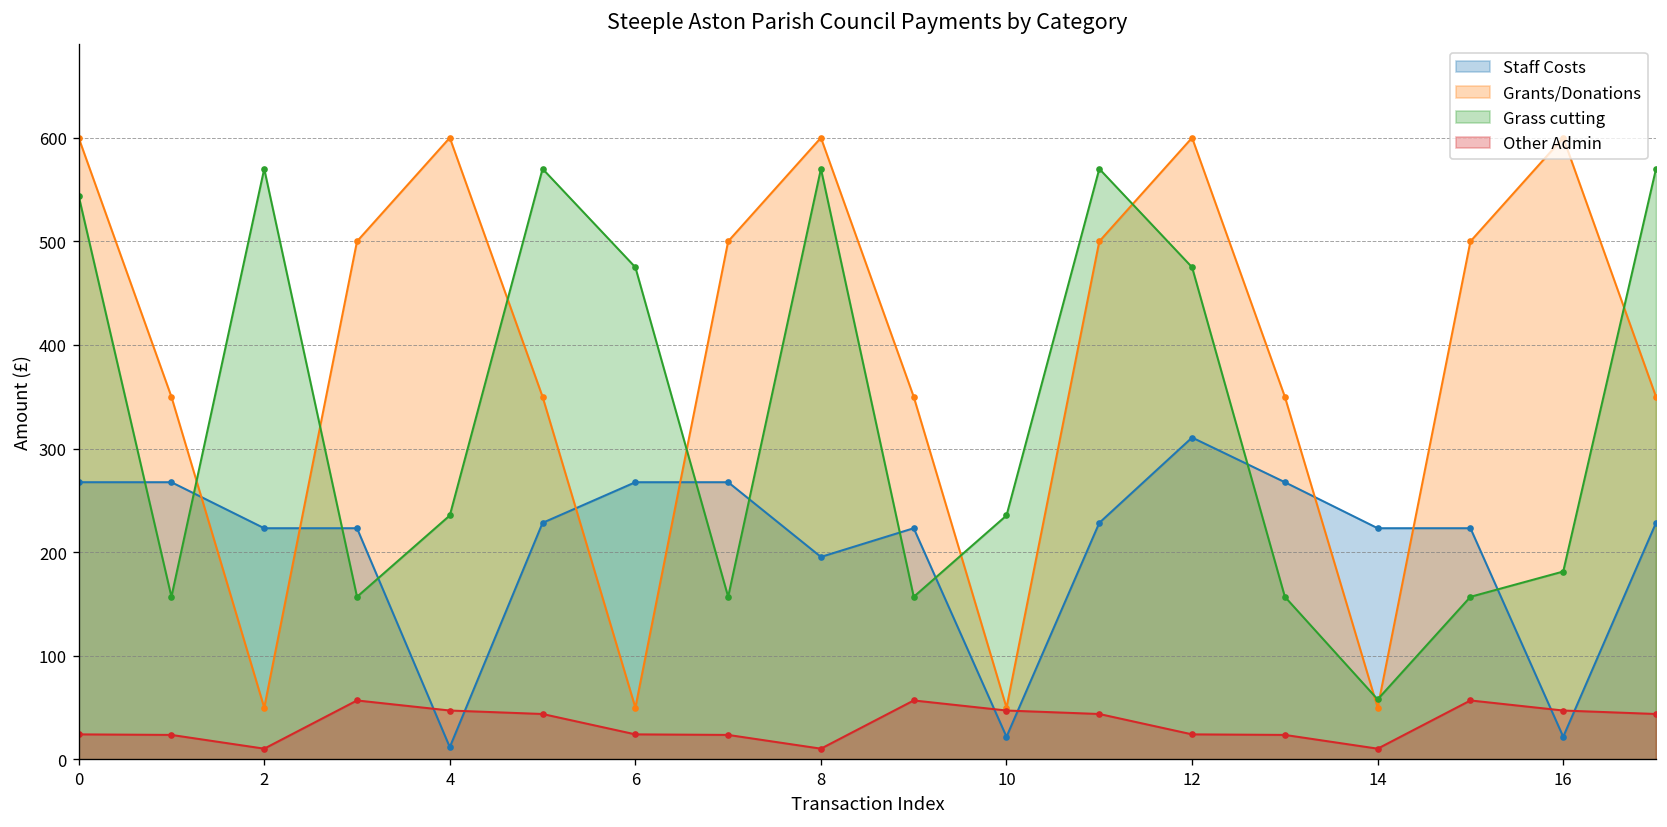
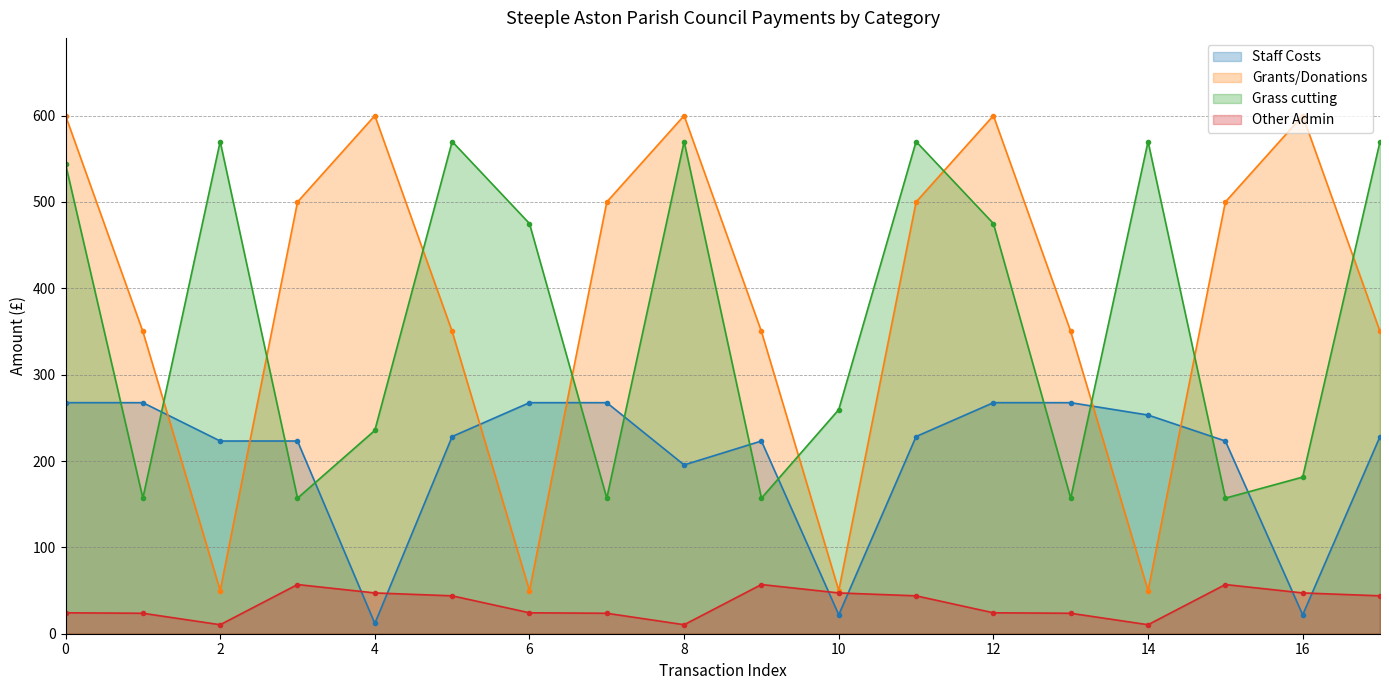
Grass cutting, 10: 240 -> 260
Staff Costs, 12: 310 -> 270
Staff Costs, 14: 220 -> 250
Grass cutting, 14: 60 -> 570
